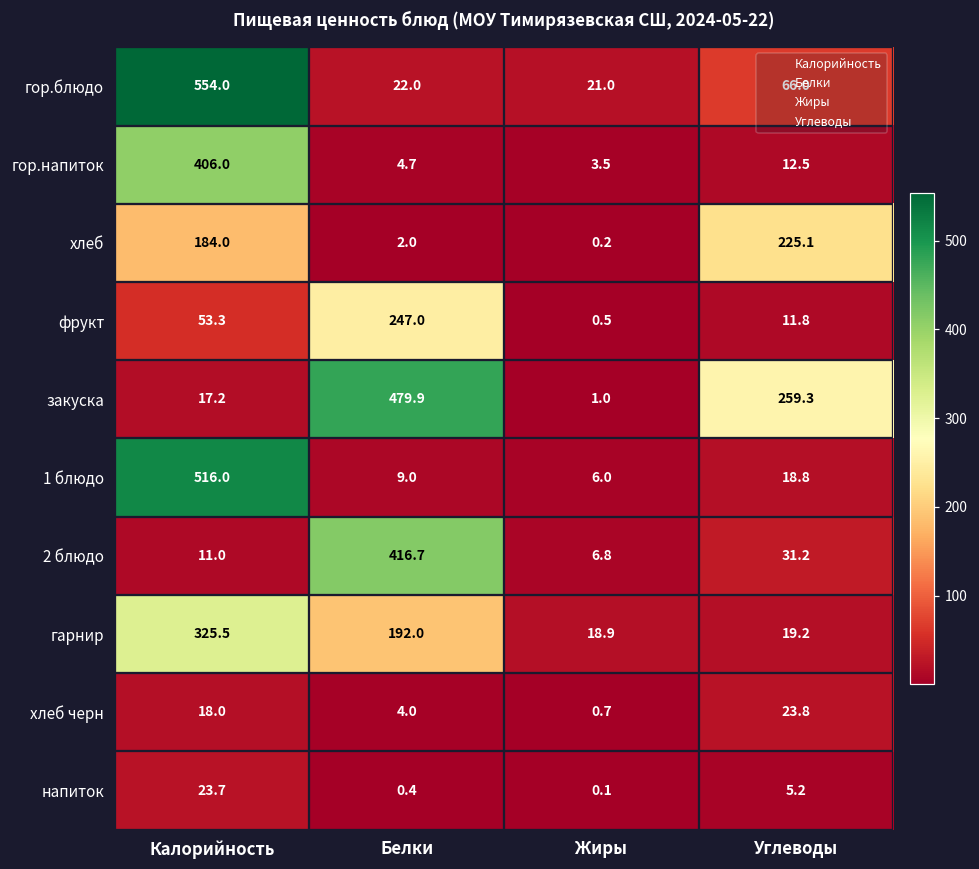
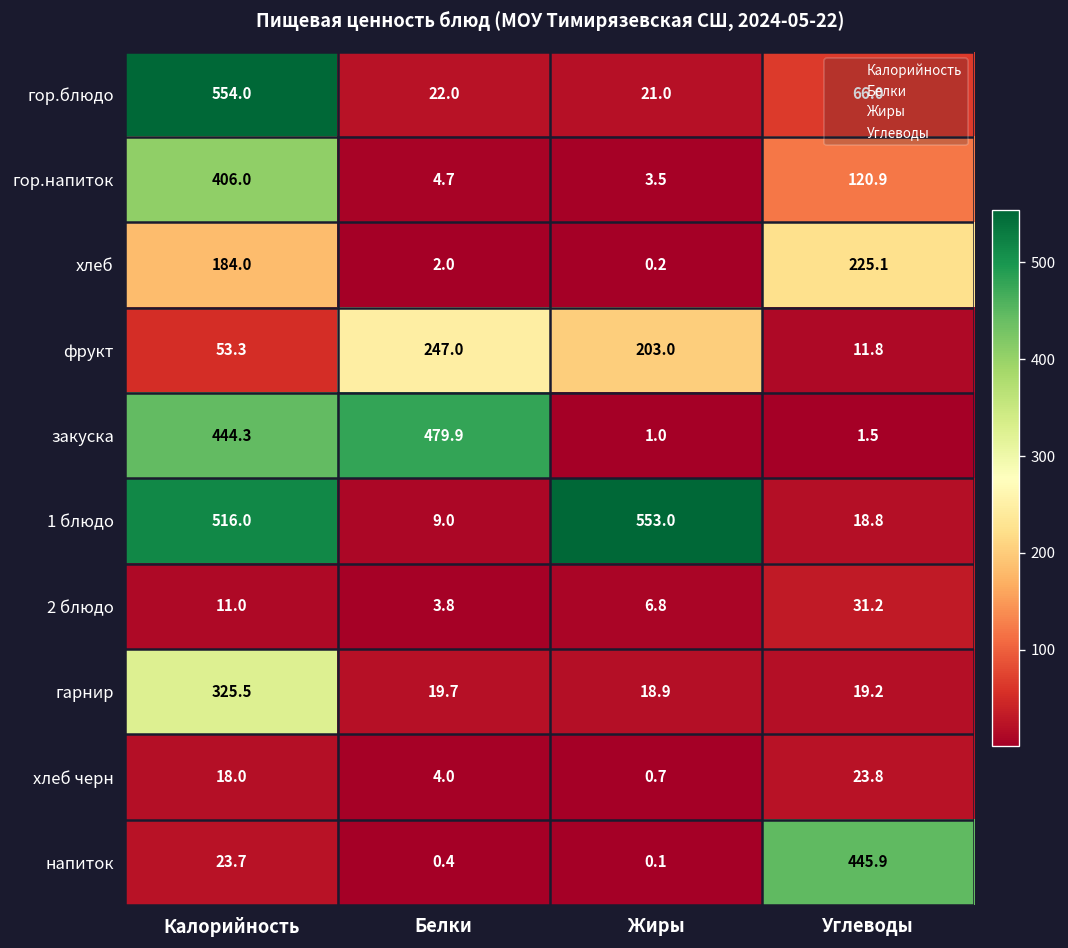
гор.напиток, Углеводы: 12.5 -> 120.9
фрукт, Жиры: 0.5 -> 203.0
закуска, Калорийность: 17.2 -> 444.3
закуска, Углеводы: 259.3 -> 1.5
1 блюдо, Жиры: 6.0 -> 553.0
2 блюдо, Белки: 416.7 -> 3.8
гарнир, Белки: 192.0 -> 19.7
напиток, Углеводы: 5.2 -> 445.9
